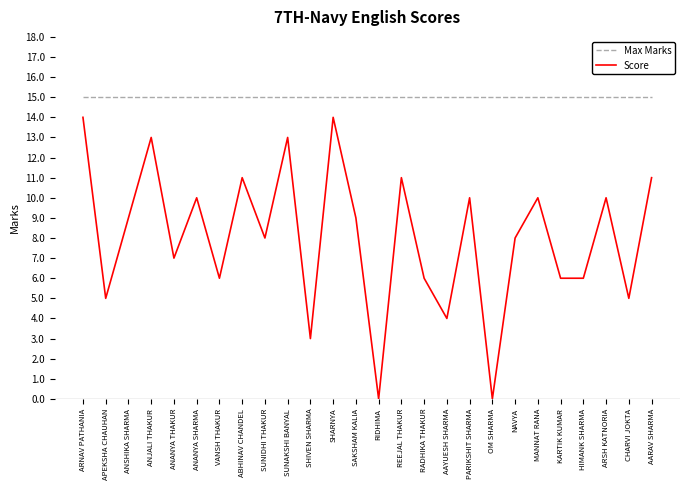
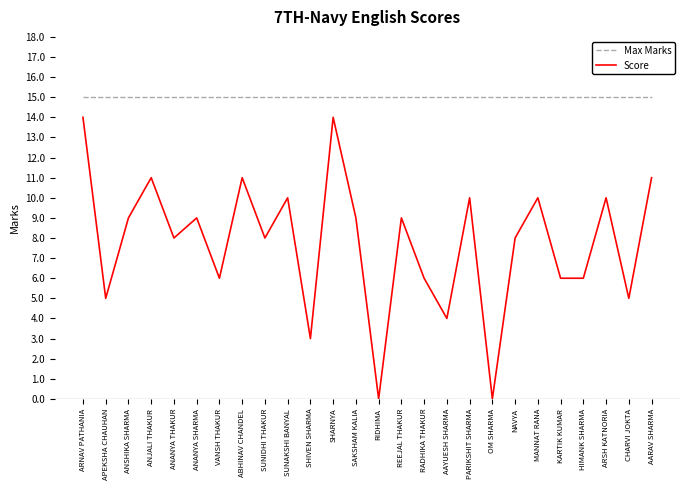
Score, ANJALI THAKUR: 13 -> 11
Score, ANANYA THAKUR: 7 -> 8
Score, ANANYA SHARMA: 10 -> 9
Score, SUNAKSHI BANYAL: 13 -> 10
Score, REEJAL THAKUR: 11 -> 9
